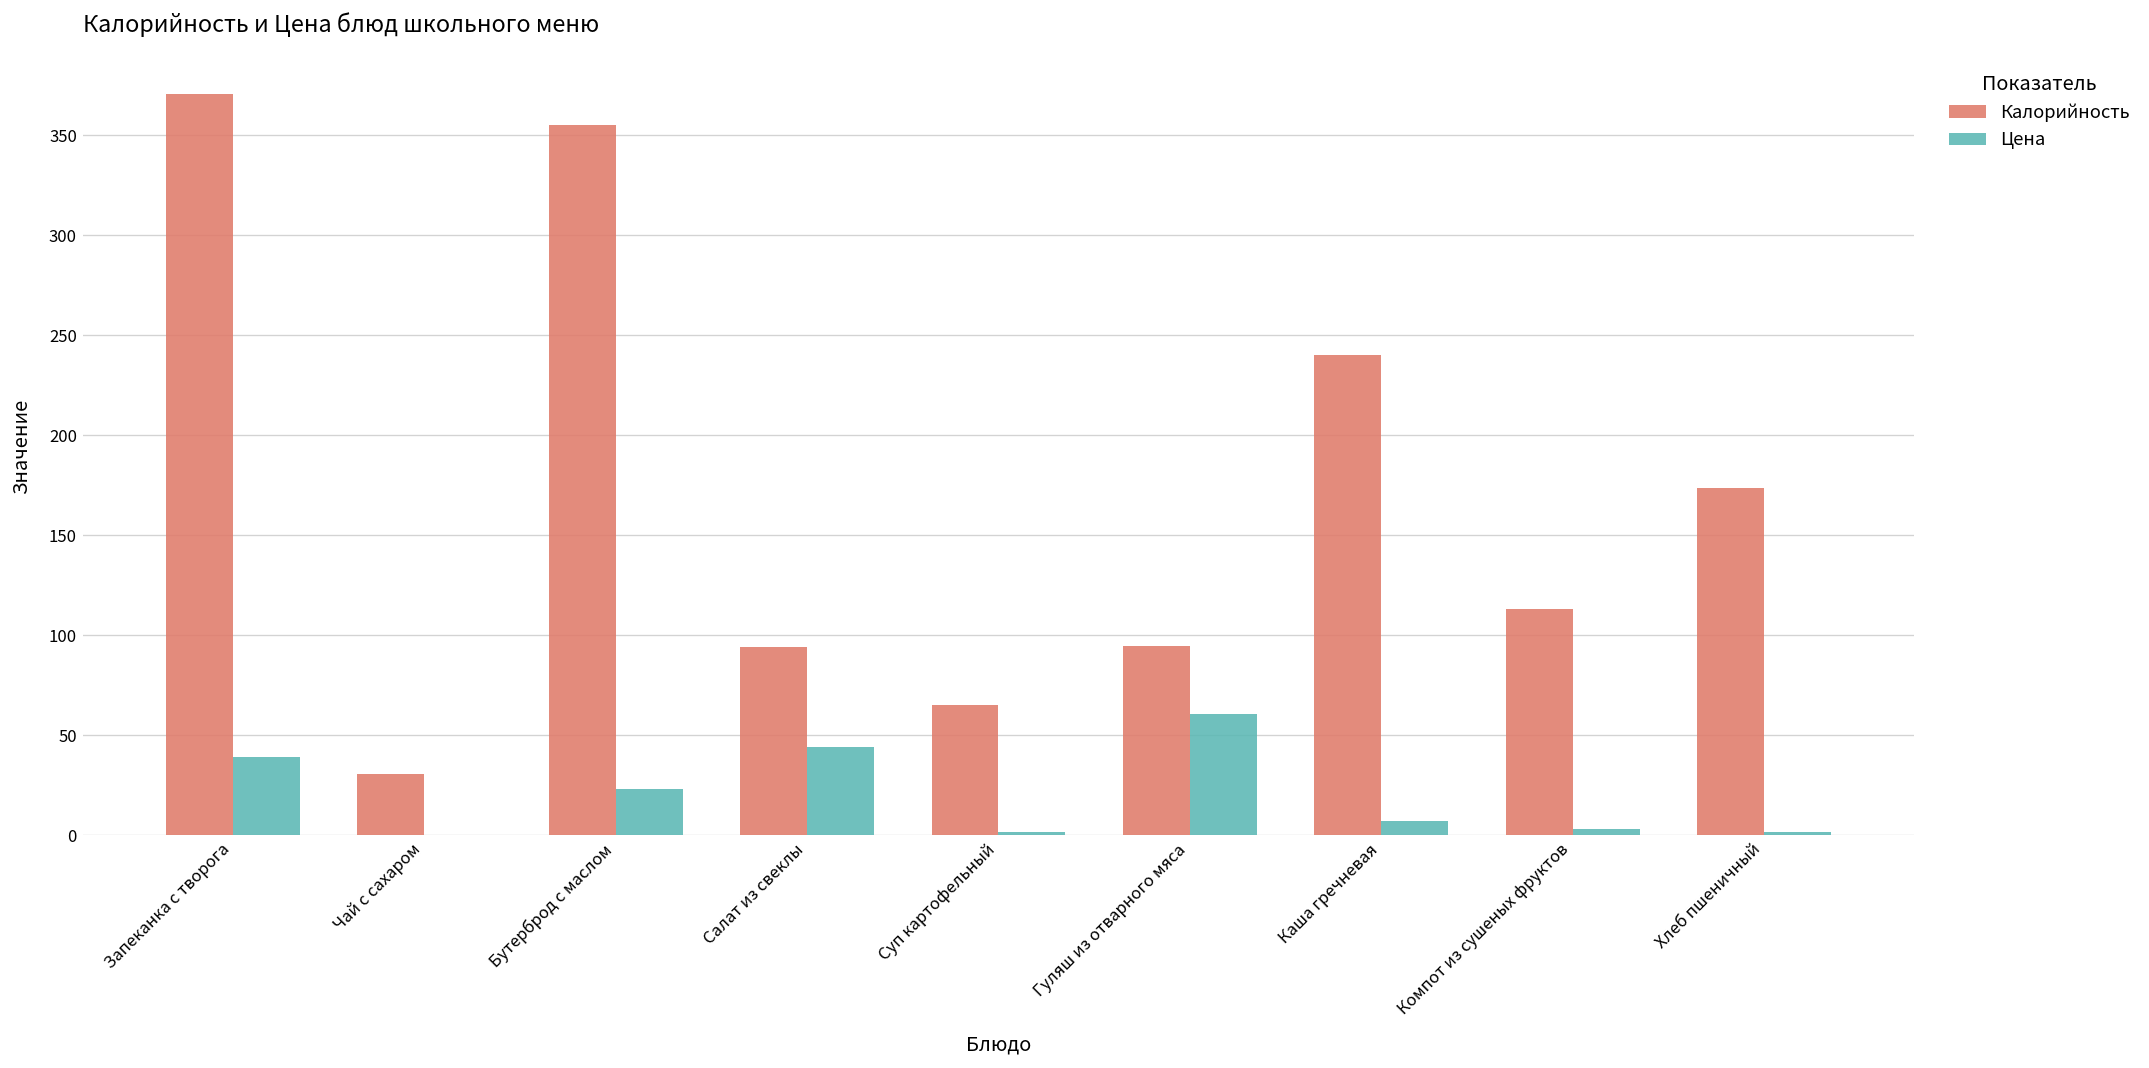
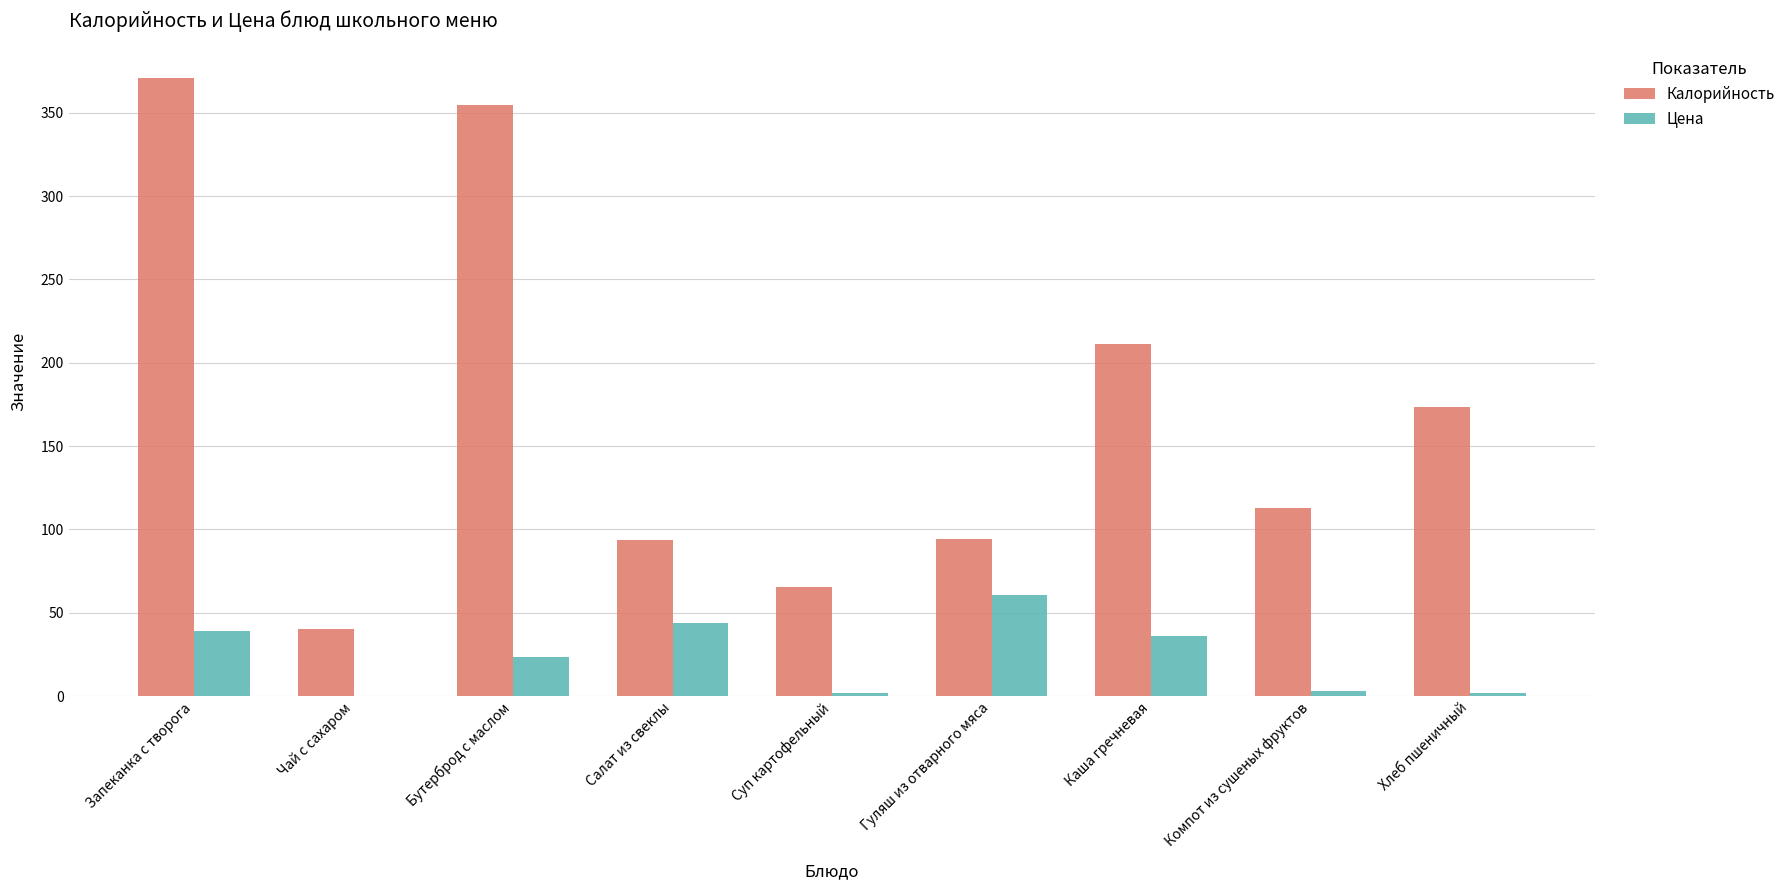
Калорийность, Чай с сахаром: 31 -> 40
Калорийность, Каша гречневая: 240 -> 211
Цена, Каша гречневая: 7 -> 36
